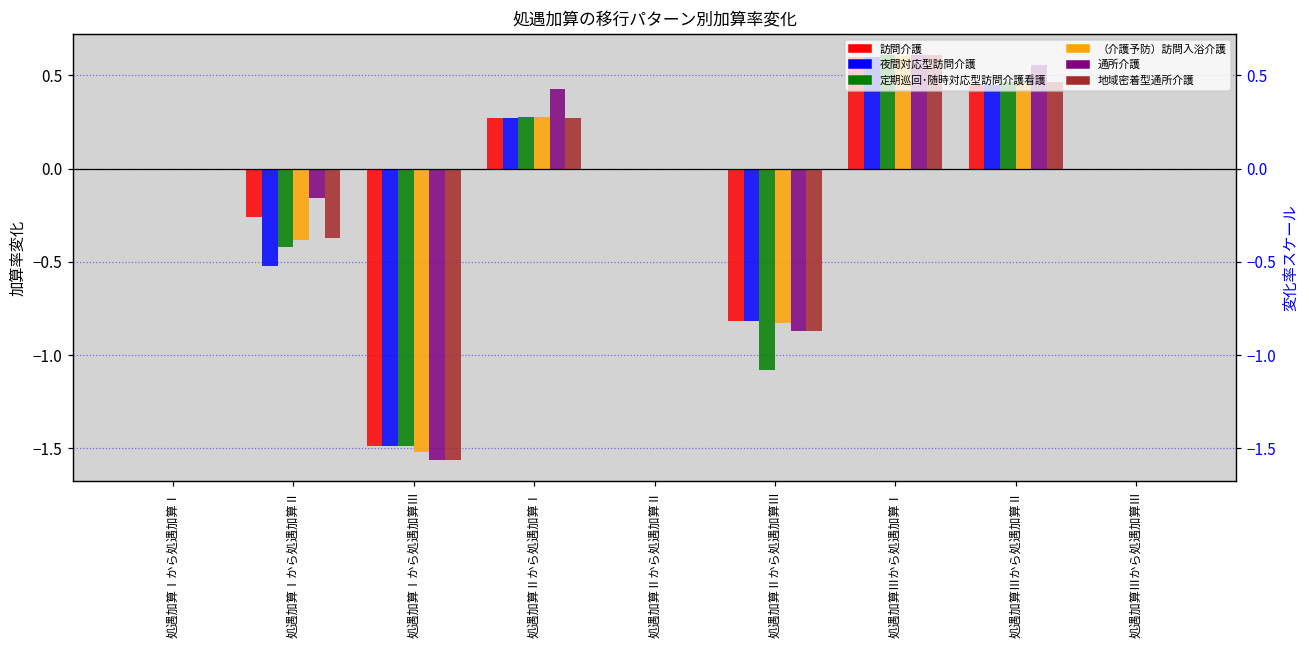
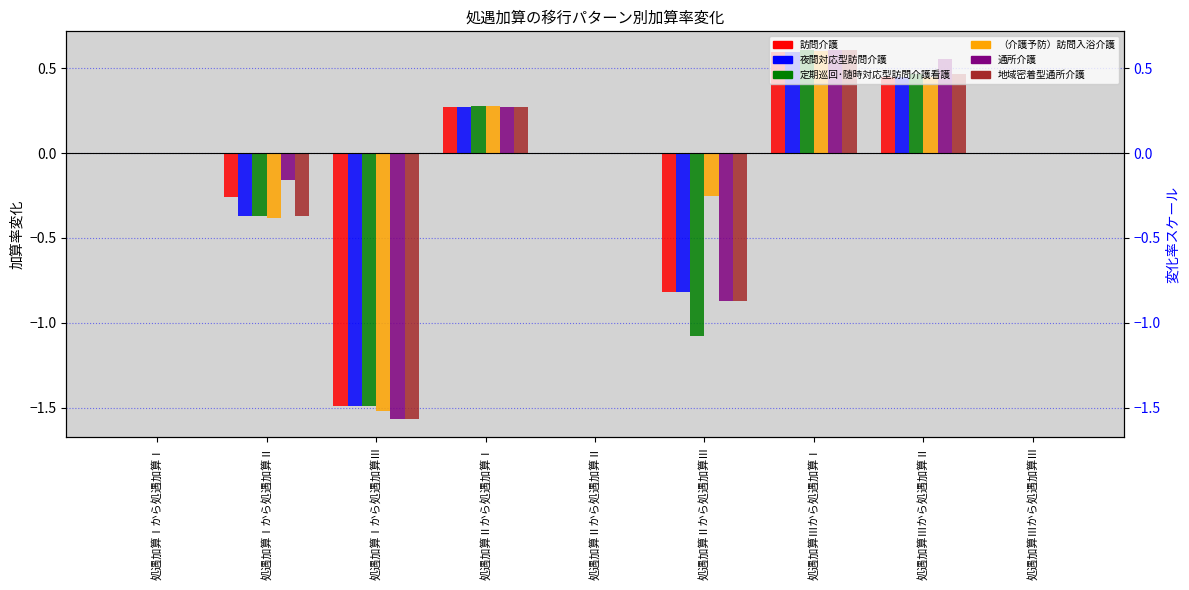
夜間対応型訪問介護, 処遇加算Ⅰから処遇加算Ⅱ: -0.52 -> -0.37
定期巡回･随時対応型訪問介護看護, 処遇加算Ⅰから処遇加算Ⅱ: -0.42 -> -0.37
通所介護, 処遇加算Ⅱから処遇加算Ⅰ: 0.43 -> 0.27
（介護予防）訪問入浴介護, 処遇加算Ⅱから処遇加算Ⅲ: -0.83 -> -0.25
